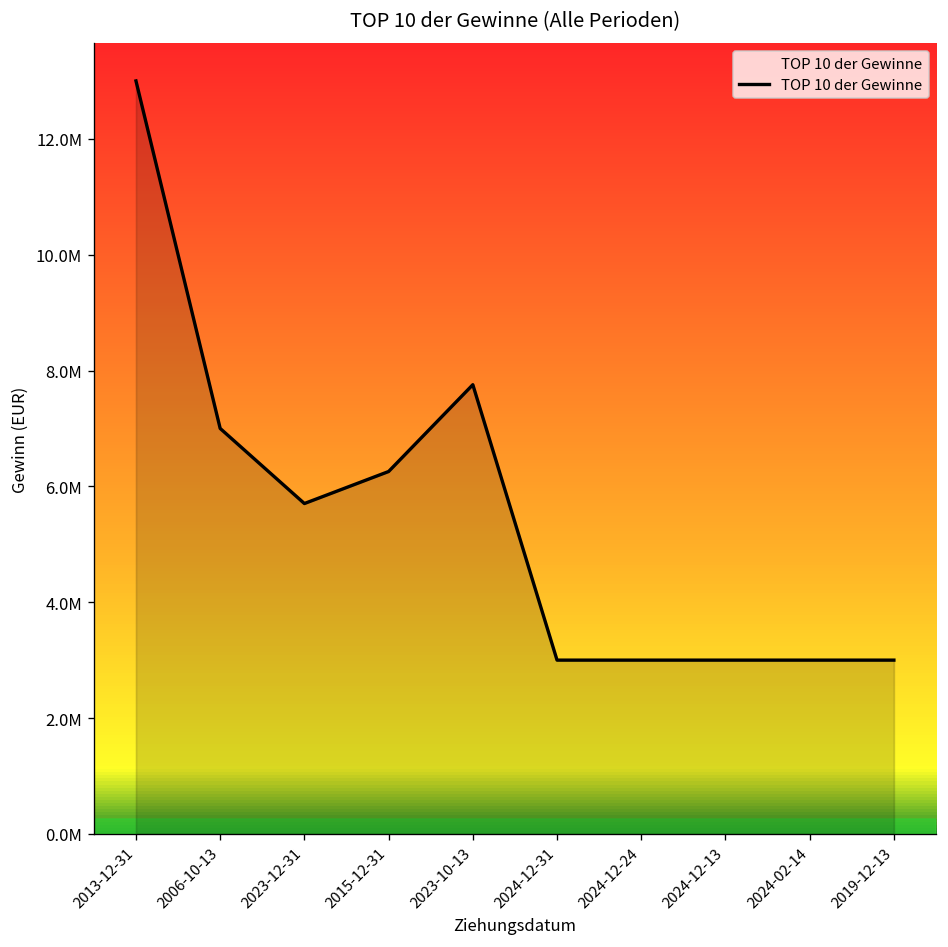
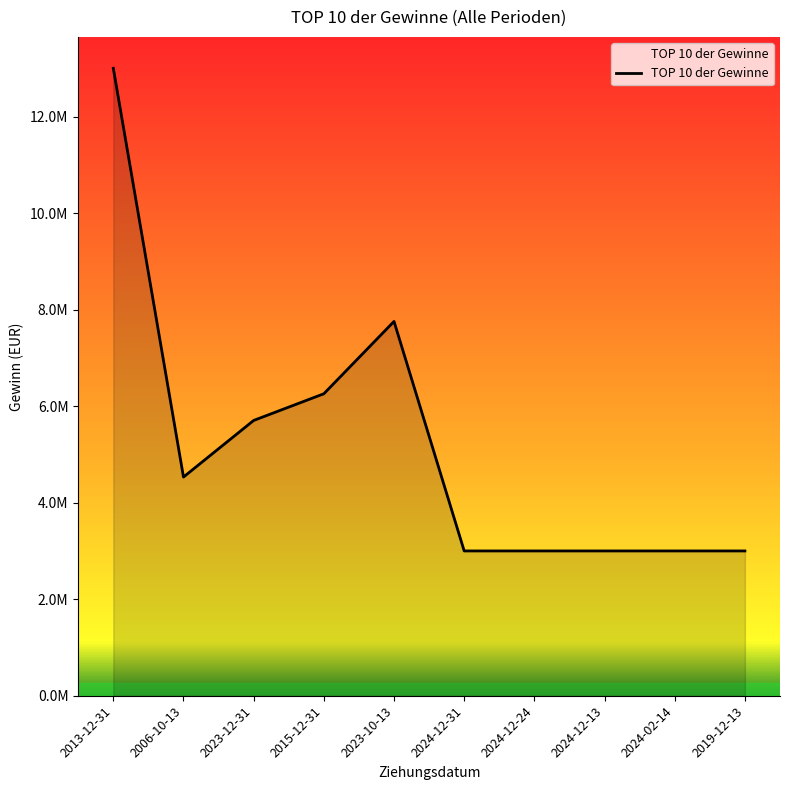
2006-10-13: 7000000 -> 4500000
